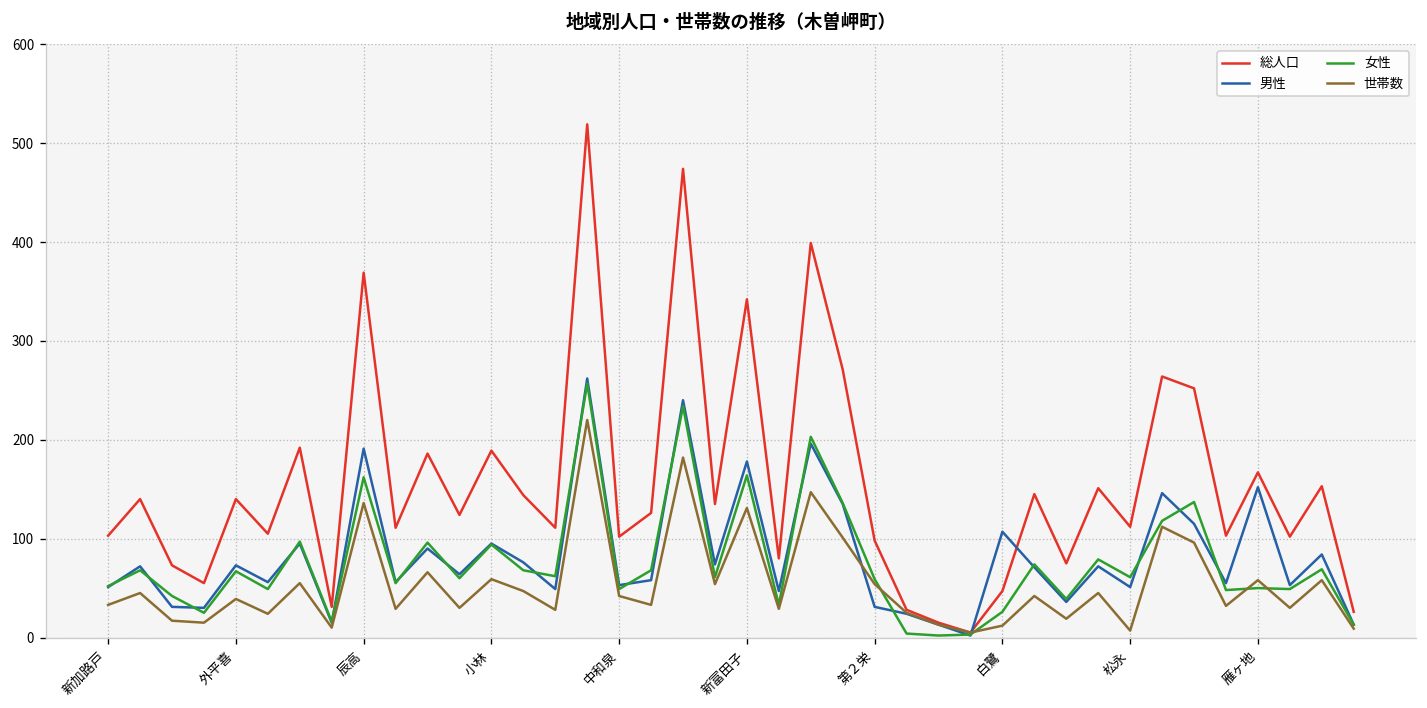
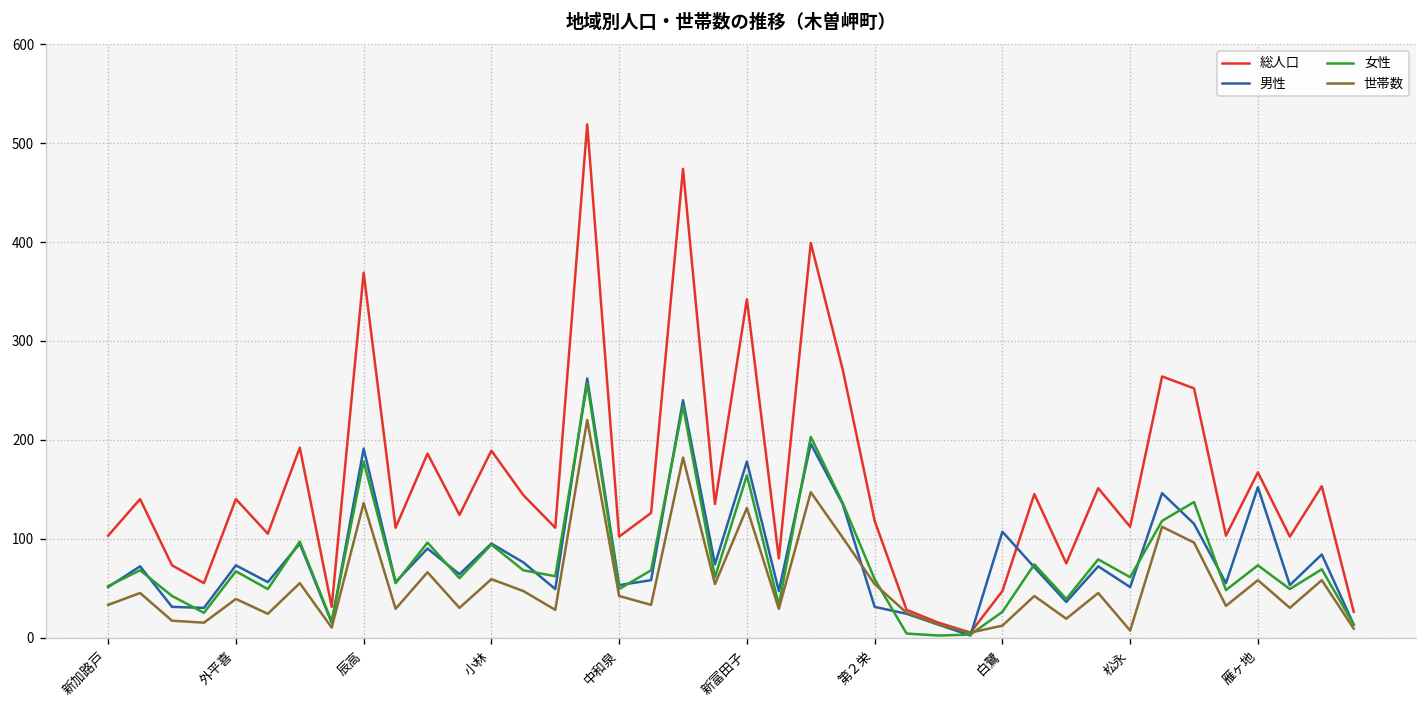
女性, 辰高: 160 -> 180
総人口, 第２栄: 100 -> 120
女性, 雁ヶ地: 50 -> 70
